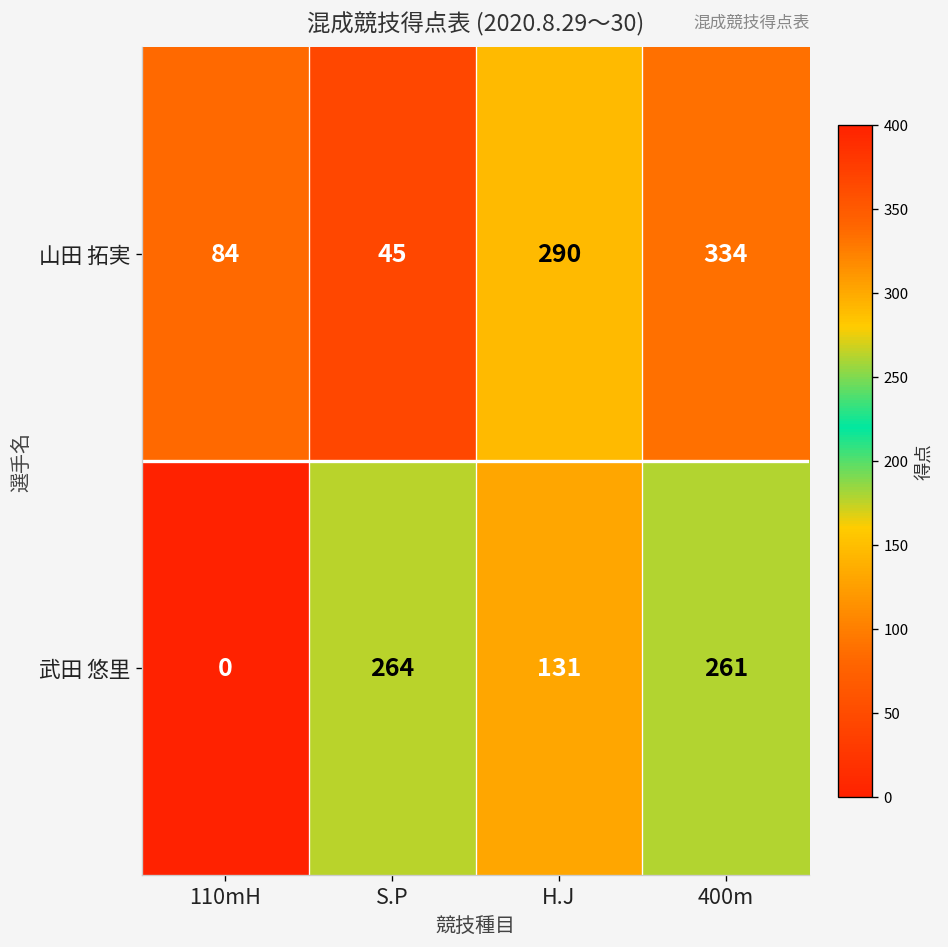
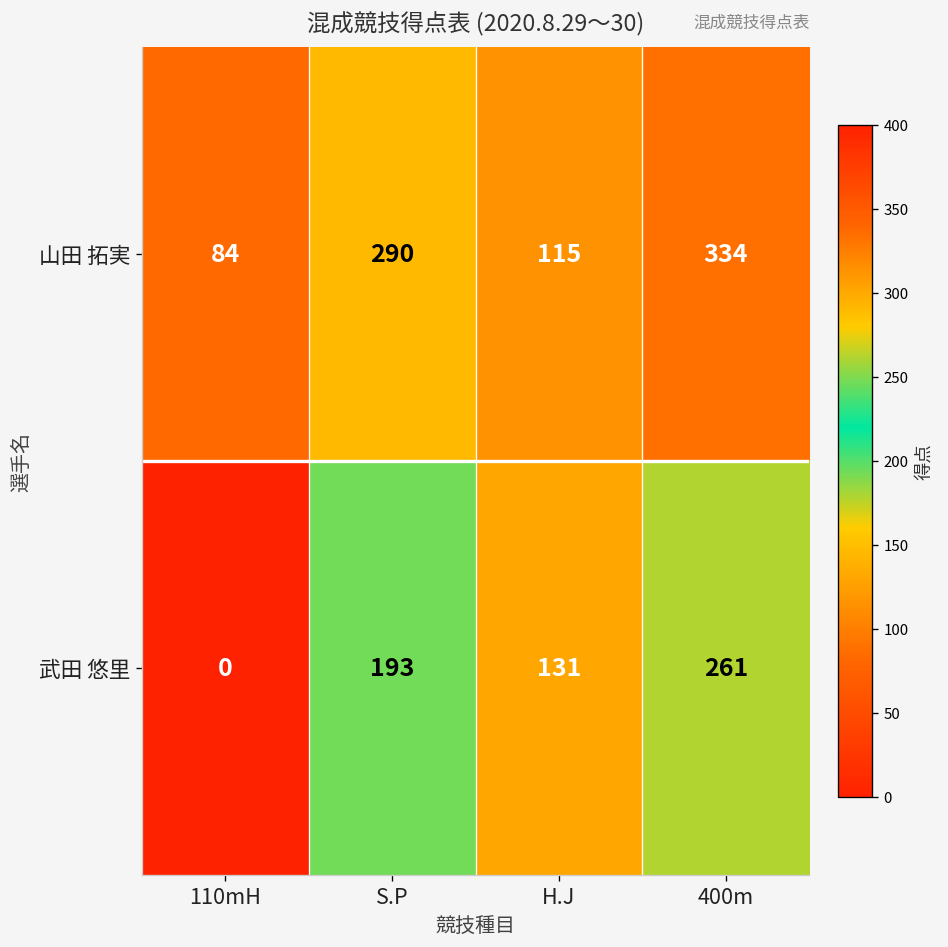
山田 拓実, S.P: 45 -> 290
山田 拓実, H.J: 290 -> 115
武田 悠里, S.P: 264 -> 193
